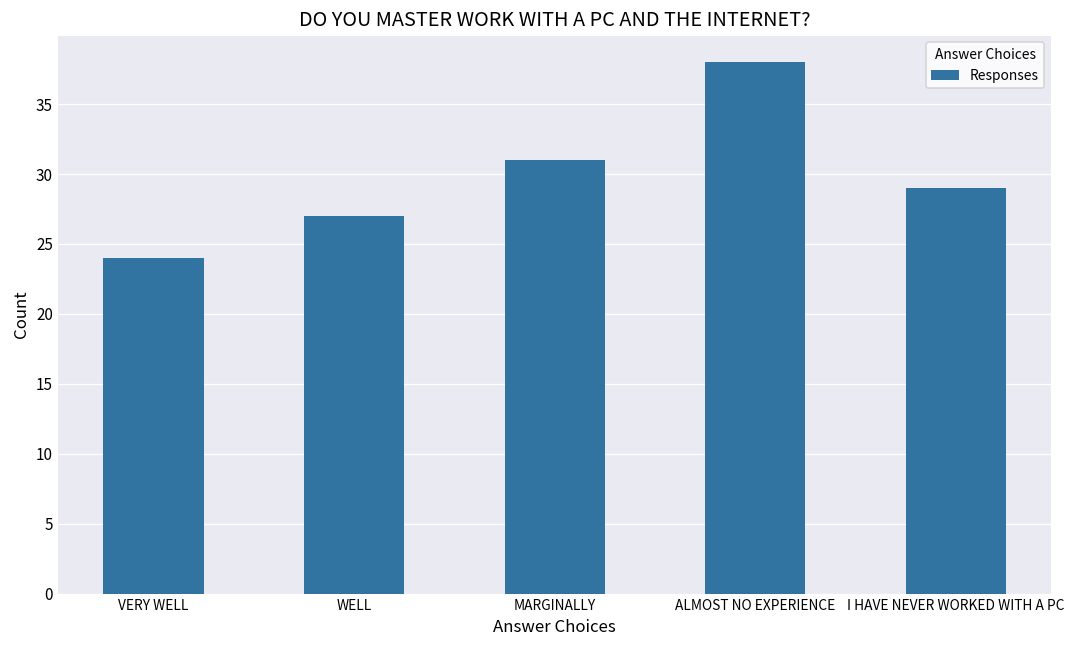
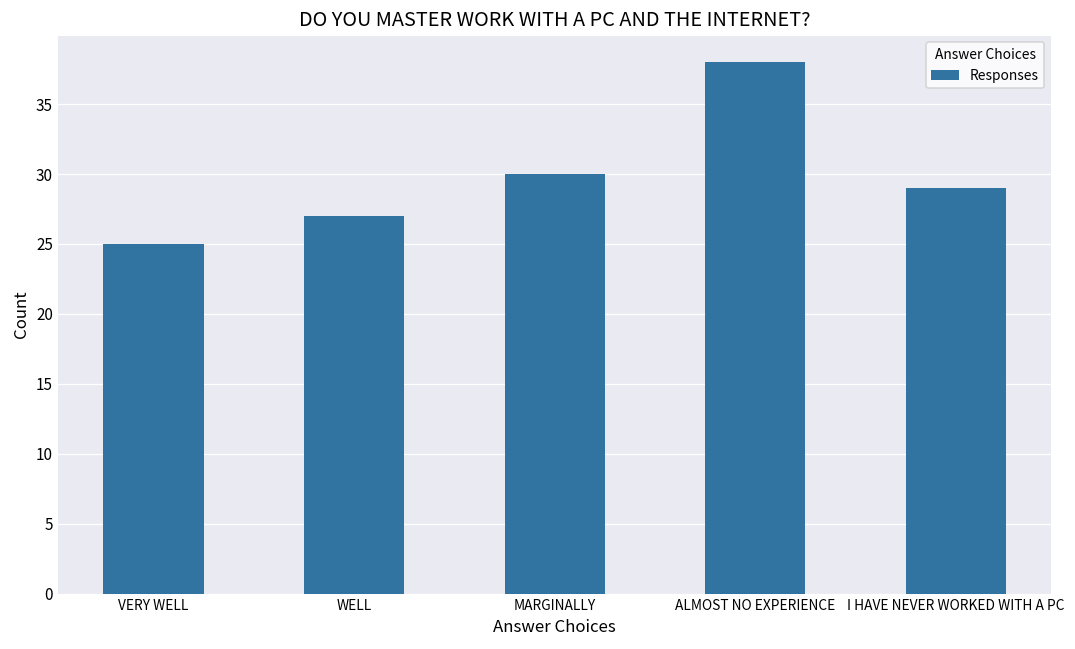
VERY WELL: 24 -> 25
MARGINALLY: 31 -> 30
